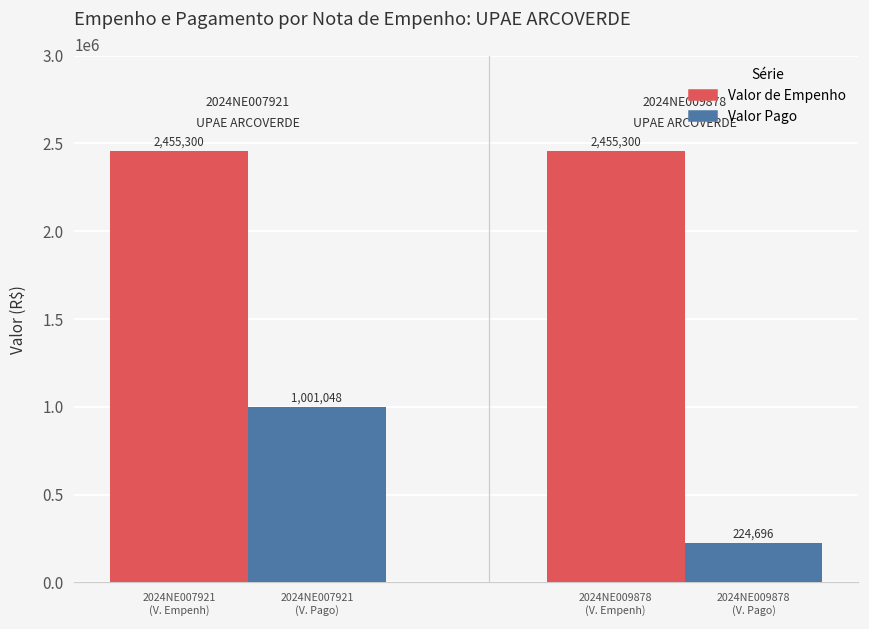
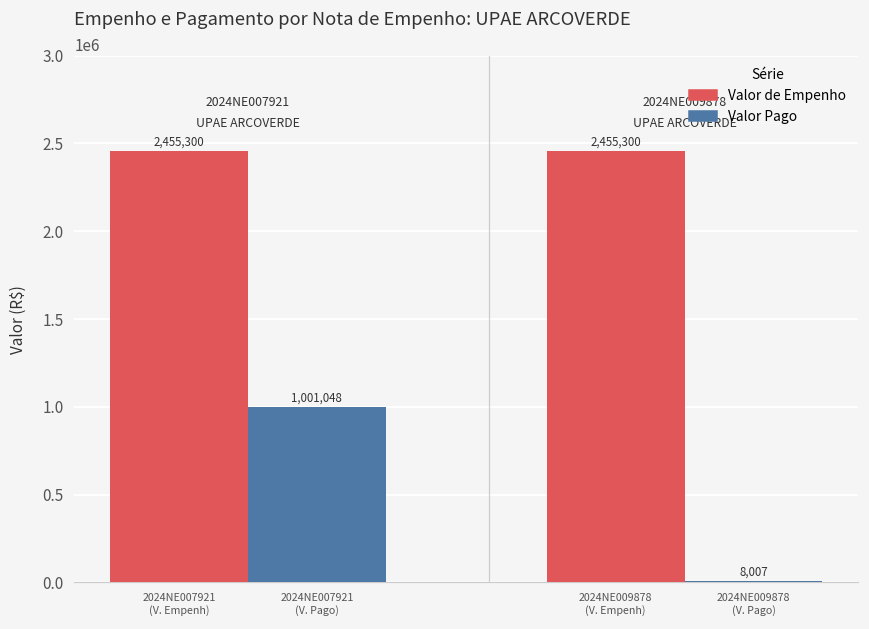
Valor Pago, 2024NE009878 (V. Pago): 224,696 -> 8,007
